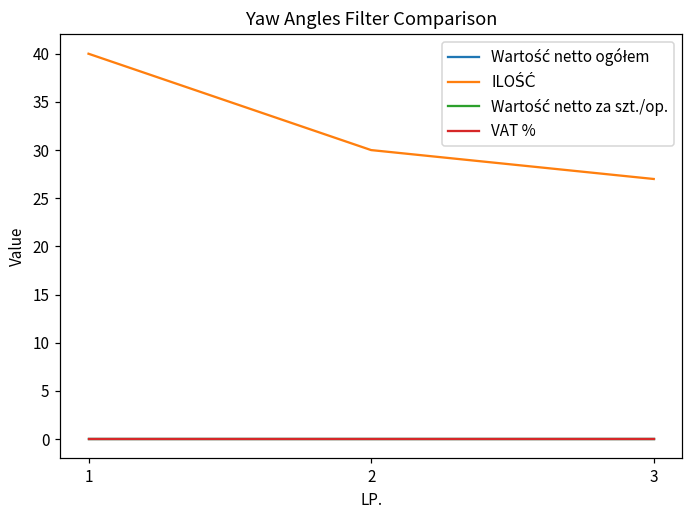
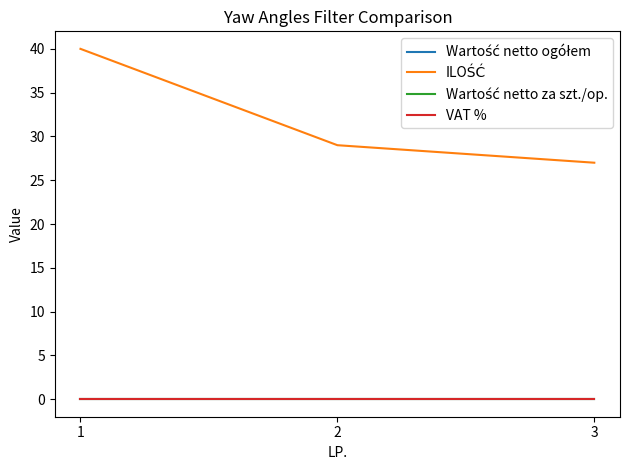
ILOŚĆ, 2: 30 -> 29
